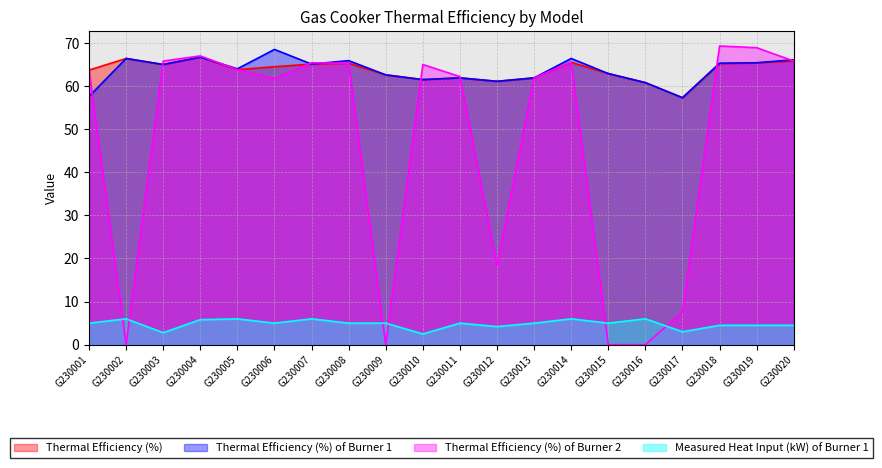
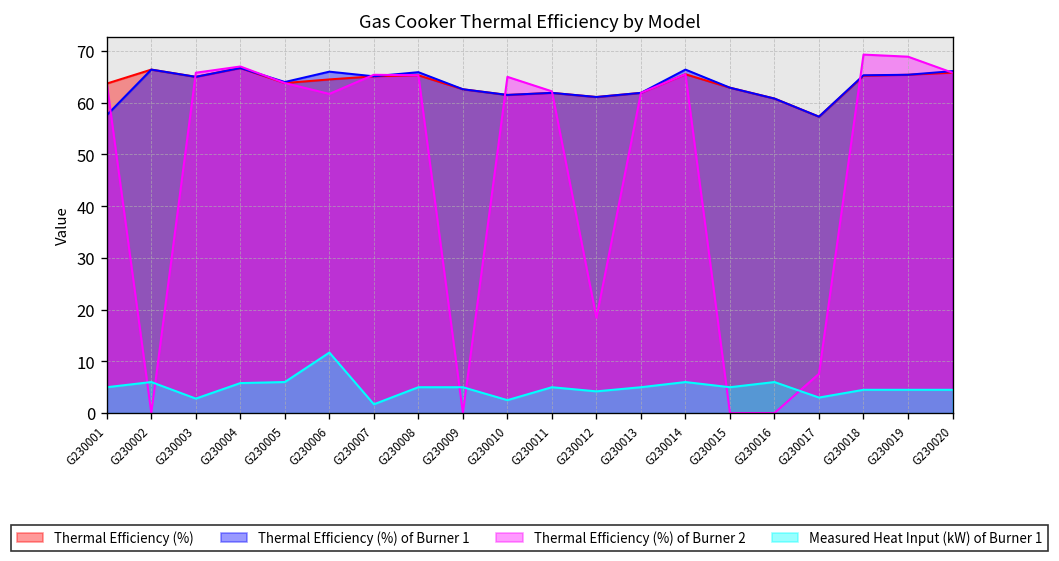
Thermal Efficiency (%) of Burner 1, G230006: 69 -> 66
Measured Heat Input (kW) of Burner 1, G230006: 5 -> 12
Measured Heat Input (kW) of Burner 1, G230007: 6 -> 2
